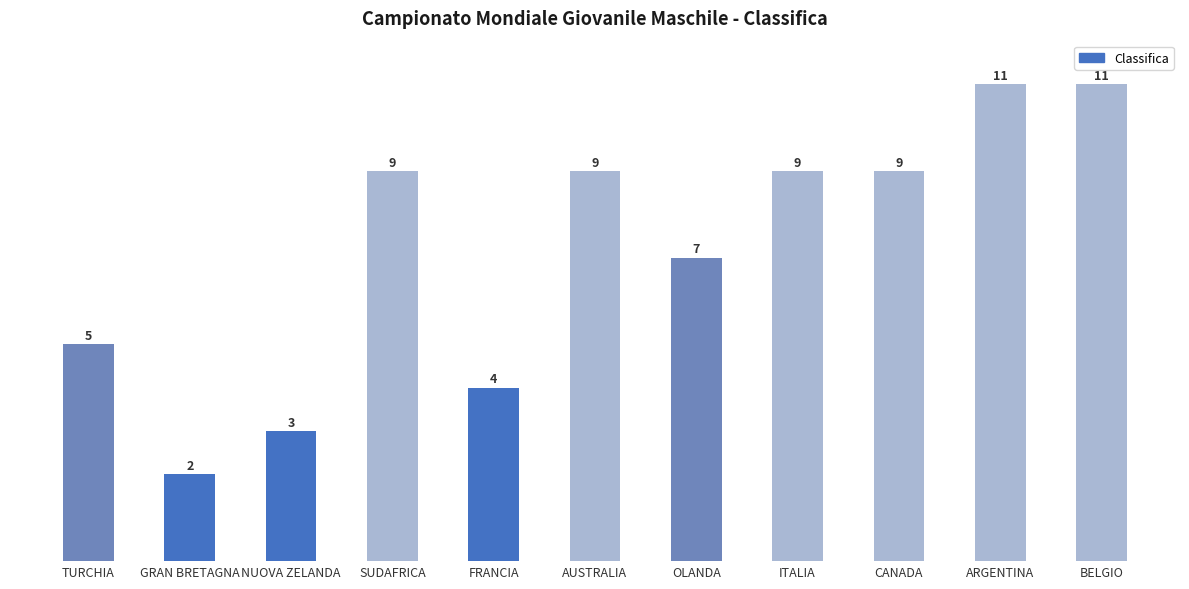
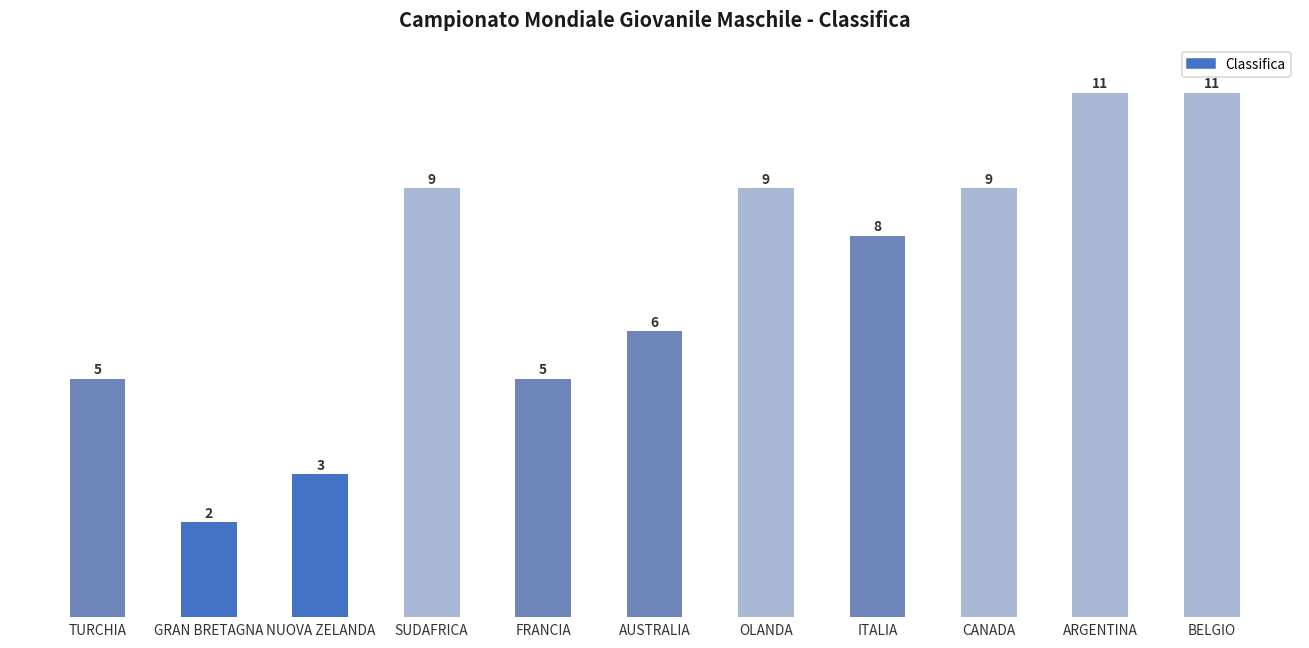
FRANCIA: 4 -> 5
AUSTRALIA: 9 -> 6
OLANDA: 7 -> 9
ITALIA: 9 -> 8
